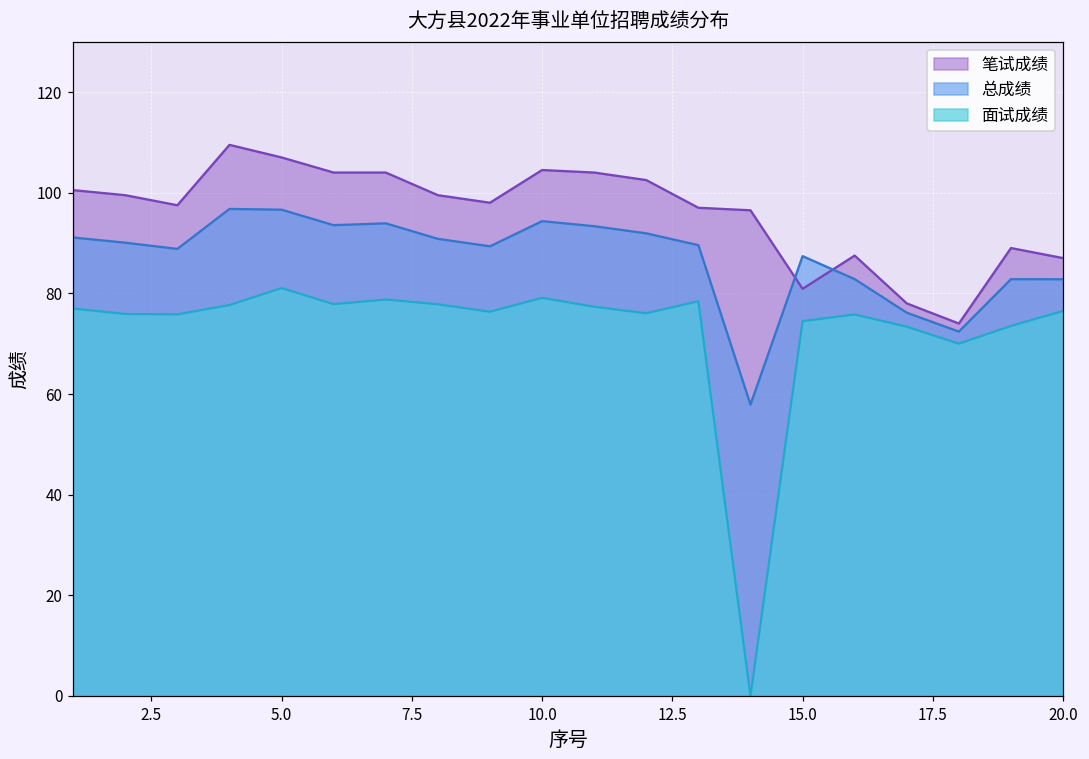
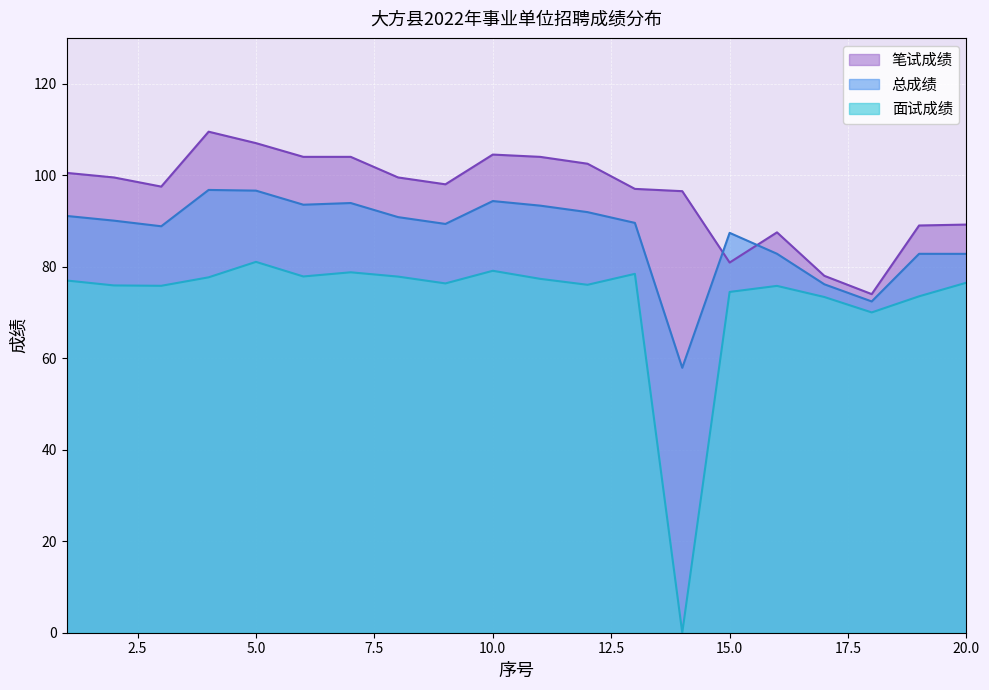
笔试成绩, 20.0: 87 -> 89
